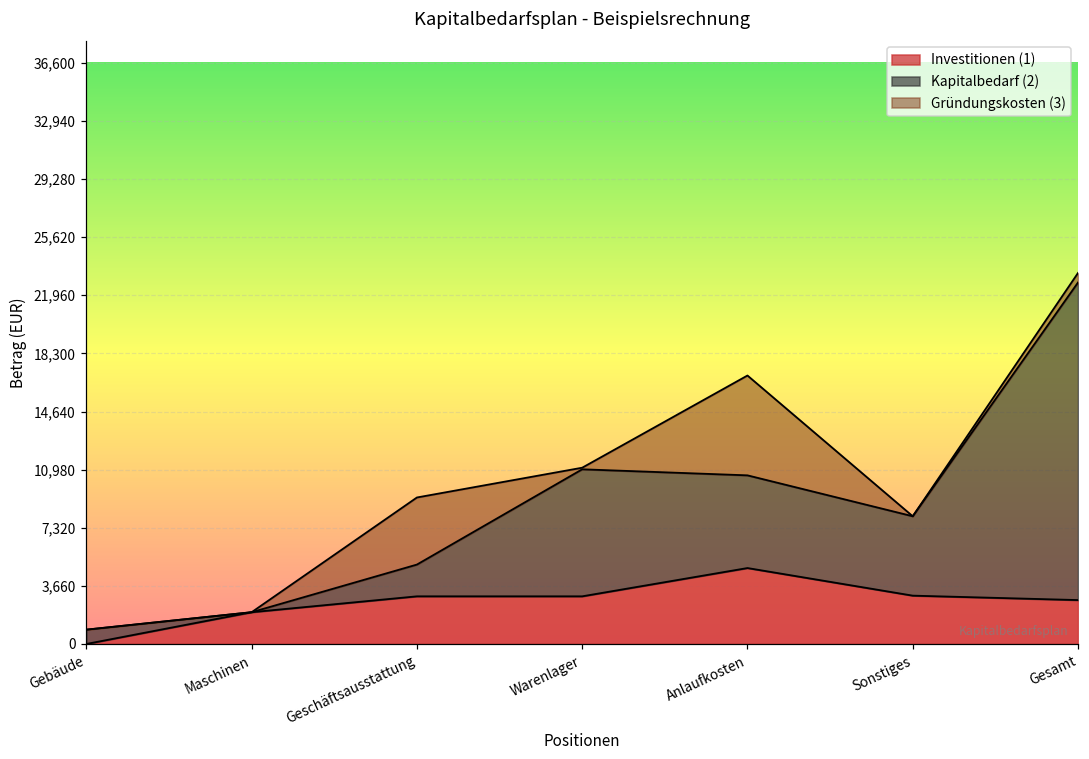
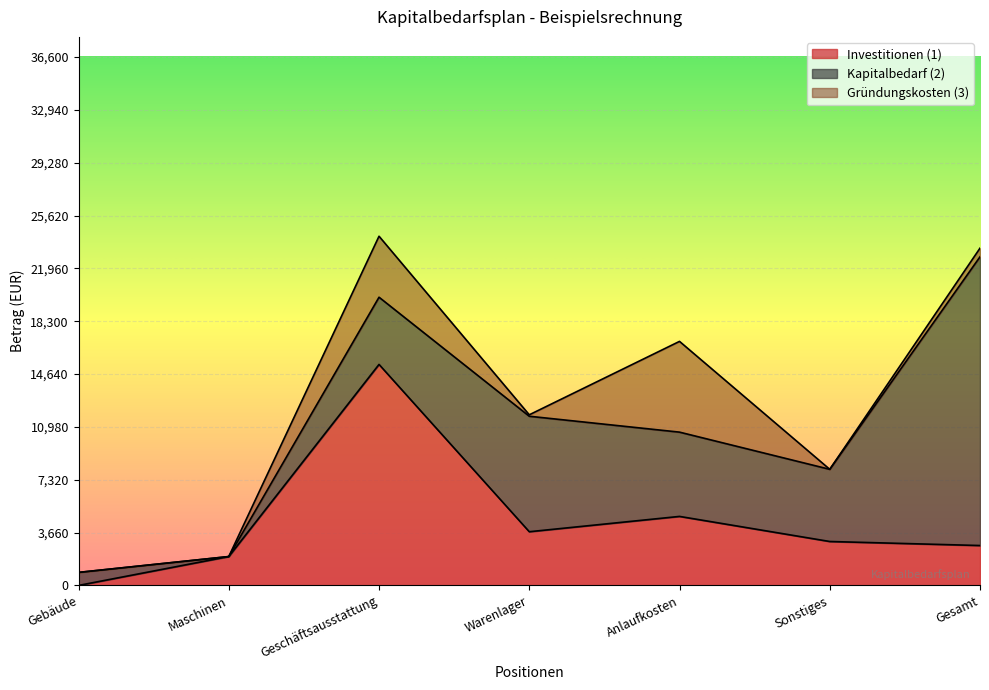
Investitionen (1), Geschäftsausstattung: 3,000 -> 15,300
Kapitalbedarf (2), Geschäftsausstattung: 2,000 -> 4,700
Investitionen (1), Warenlager: 3,000 -> 3,700
